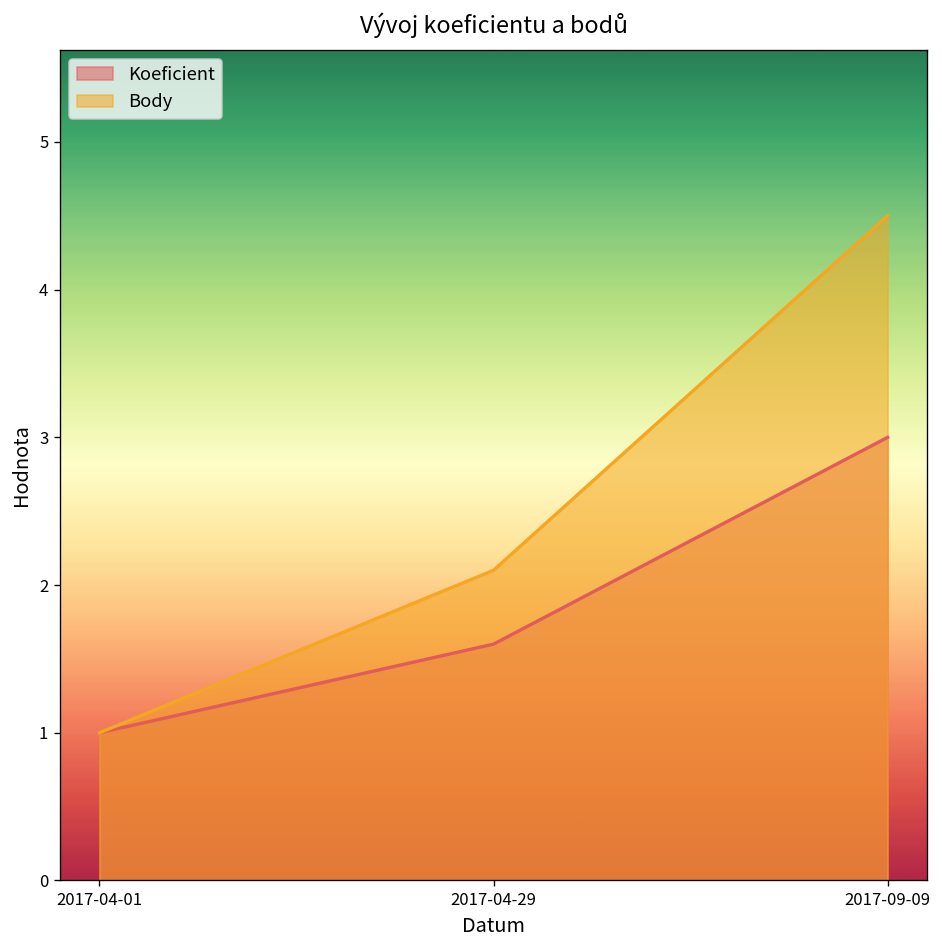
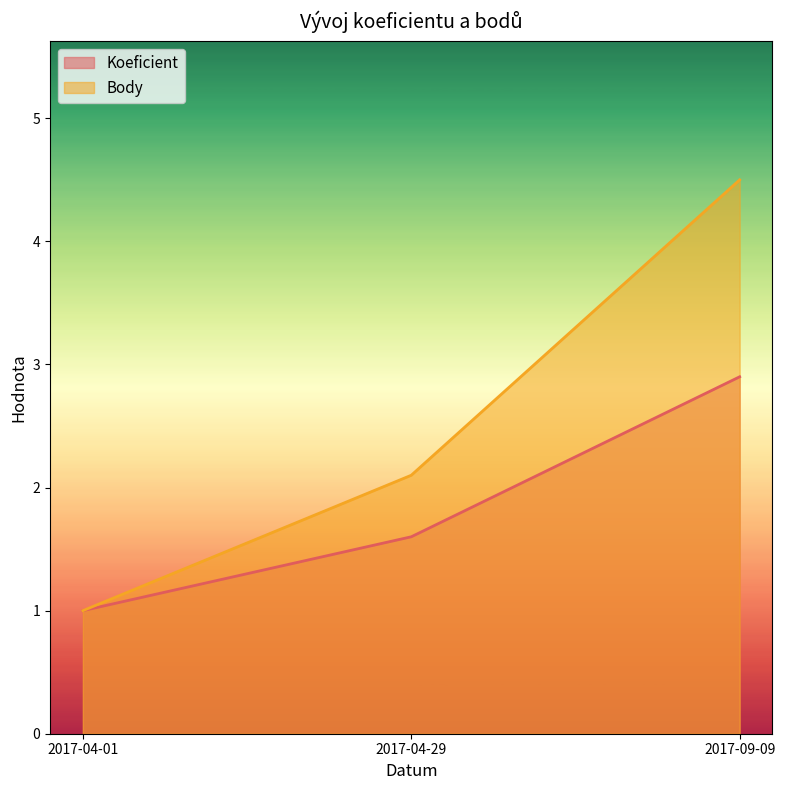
Koeficient, 2017-09-09: 3.0 -> 2.9
